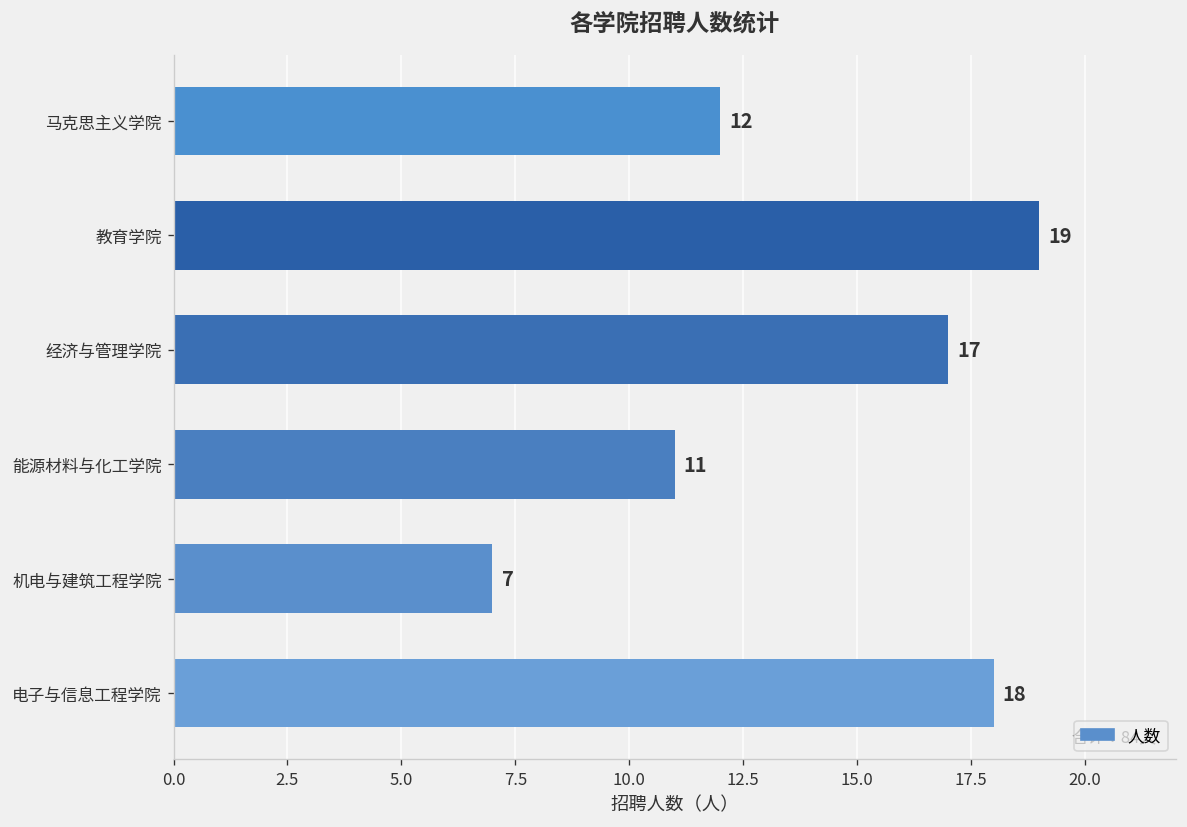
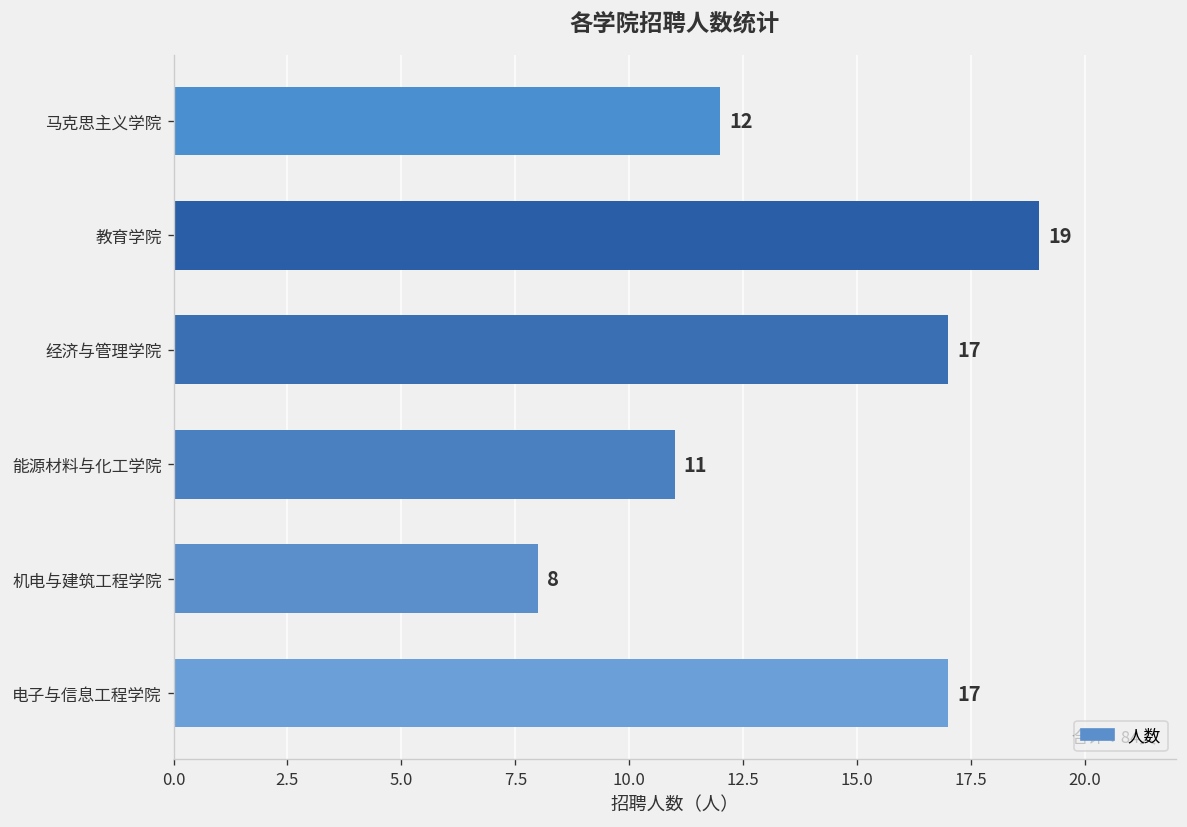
机电与建筑工程学院: 7 -> 8
电子与信息工程学院: 18 -> 17
